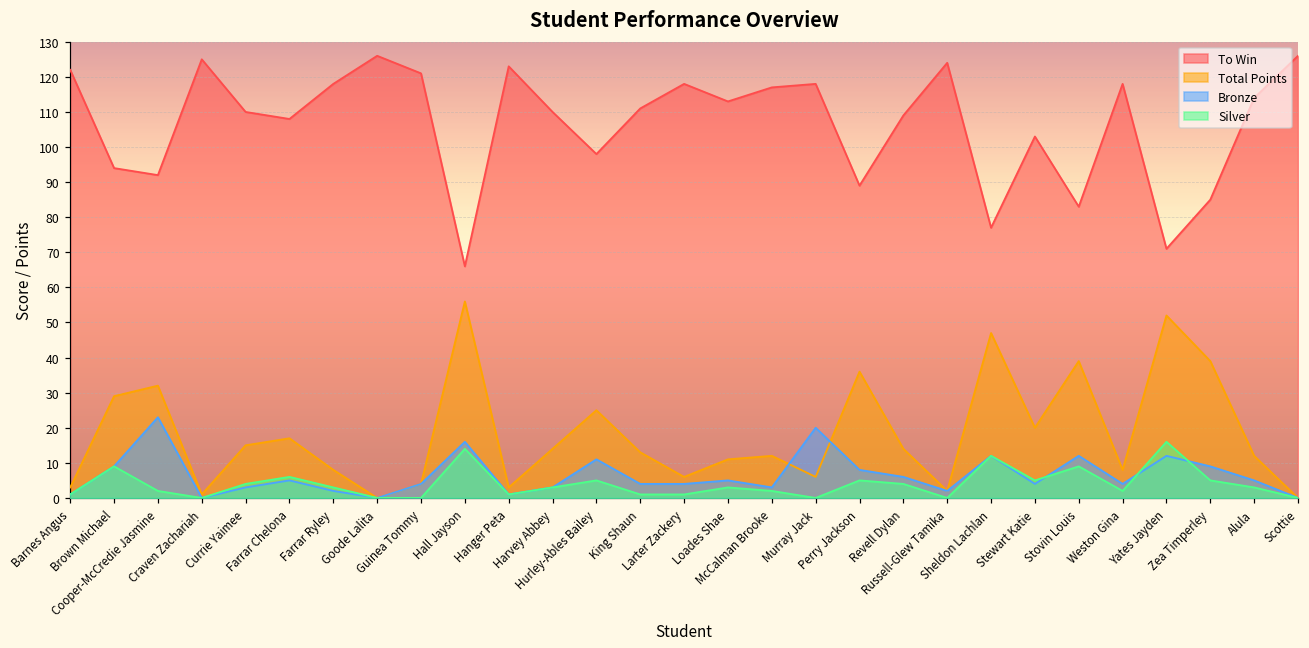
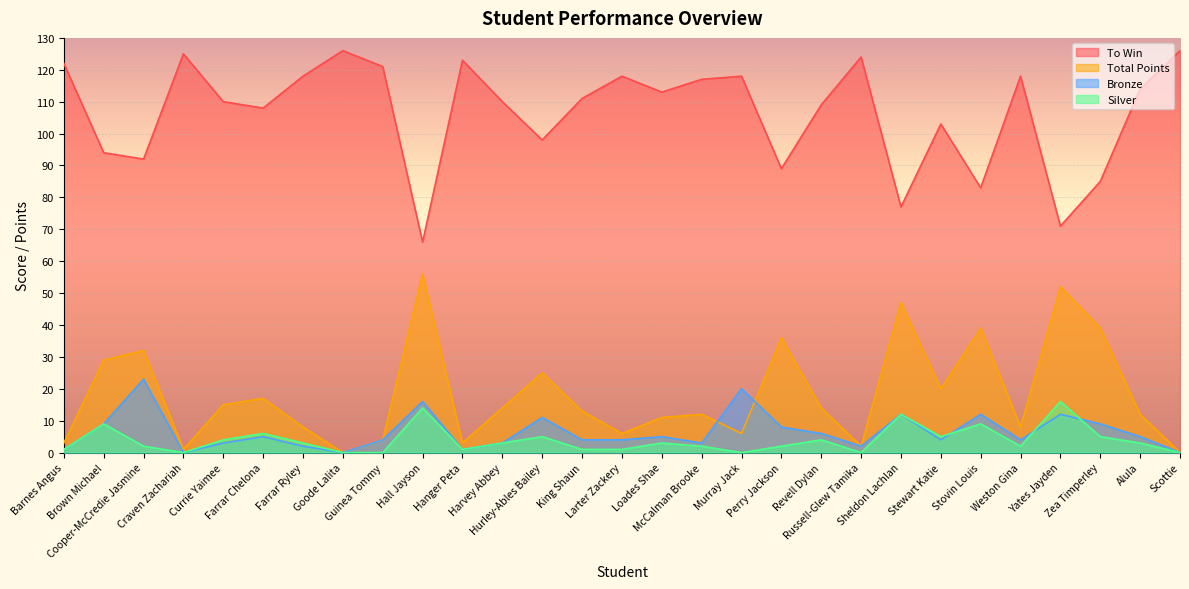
Silver, Perry Jackson: 5 -> 2
